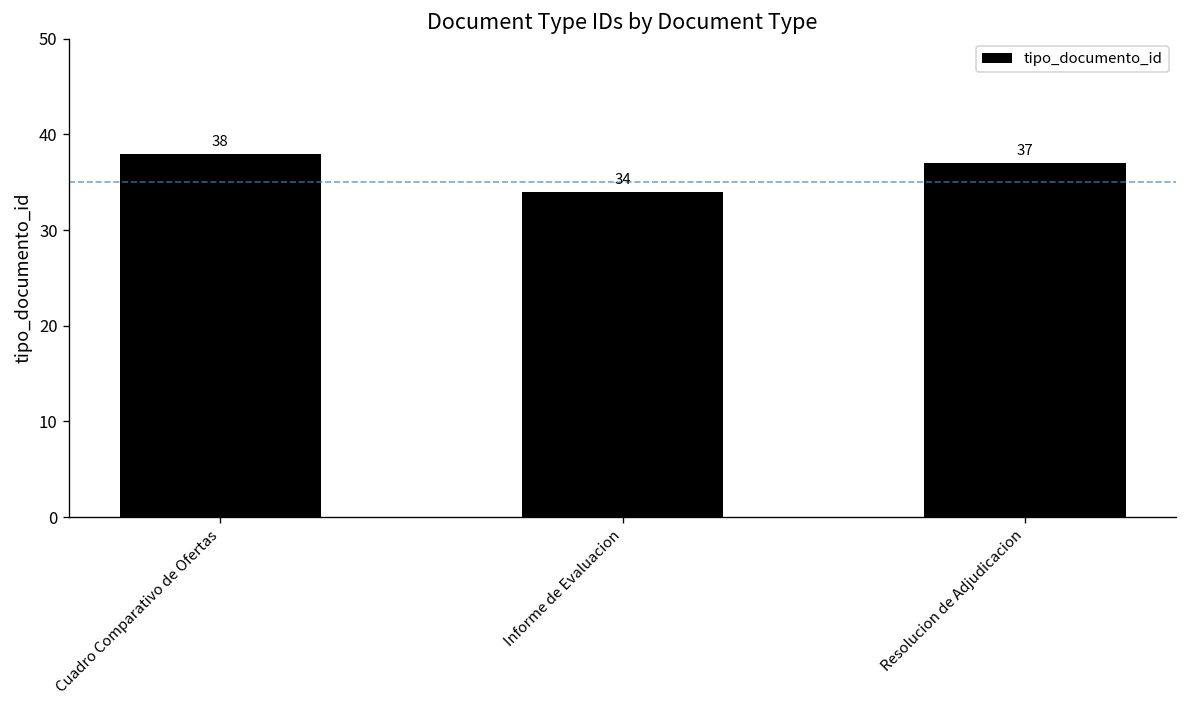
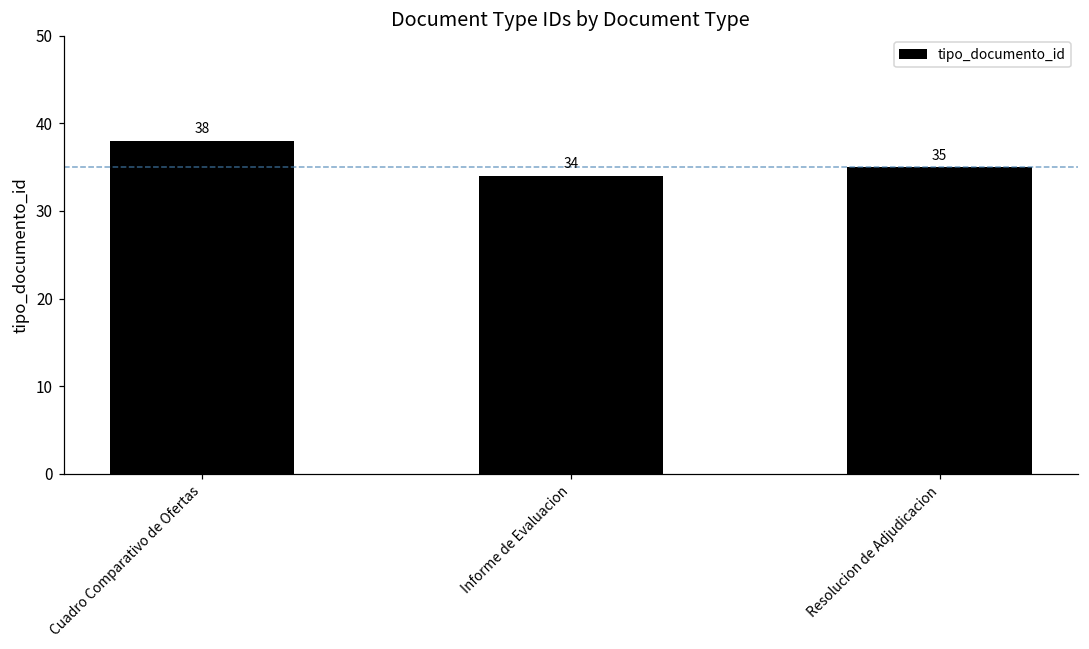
Resolucion de Adjudicacion: 37 -> 35
